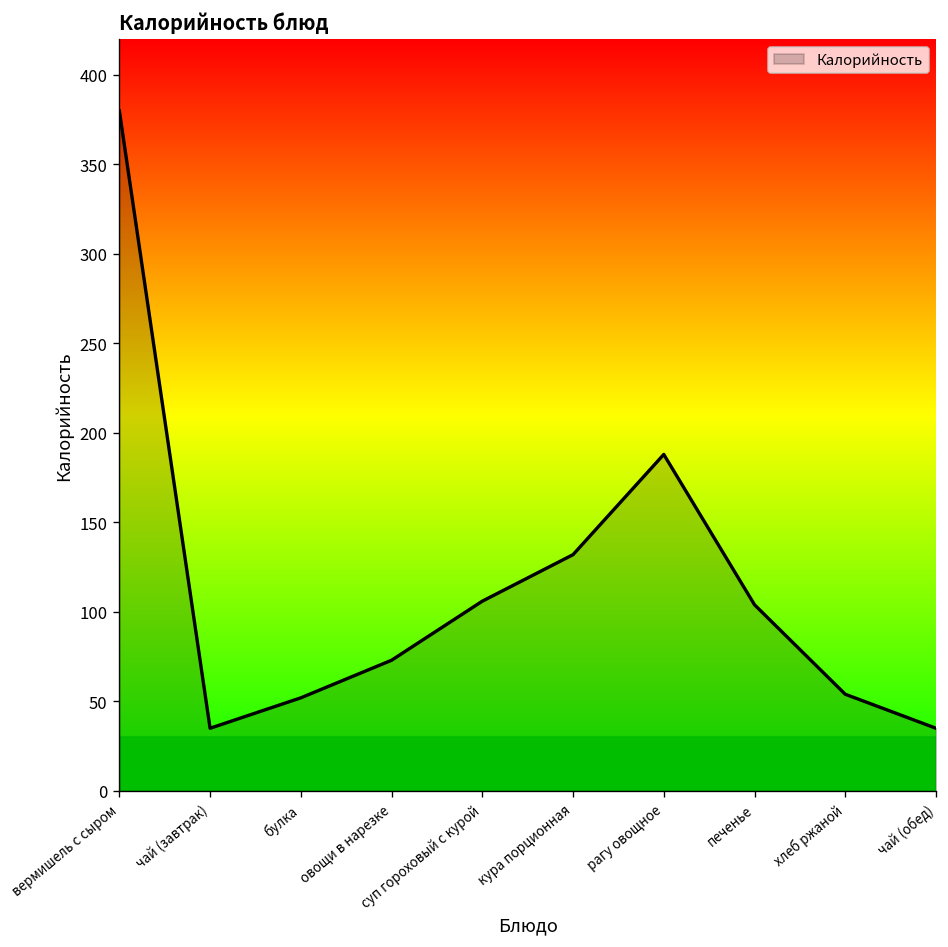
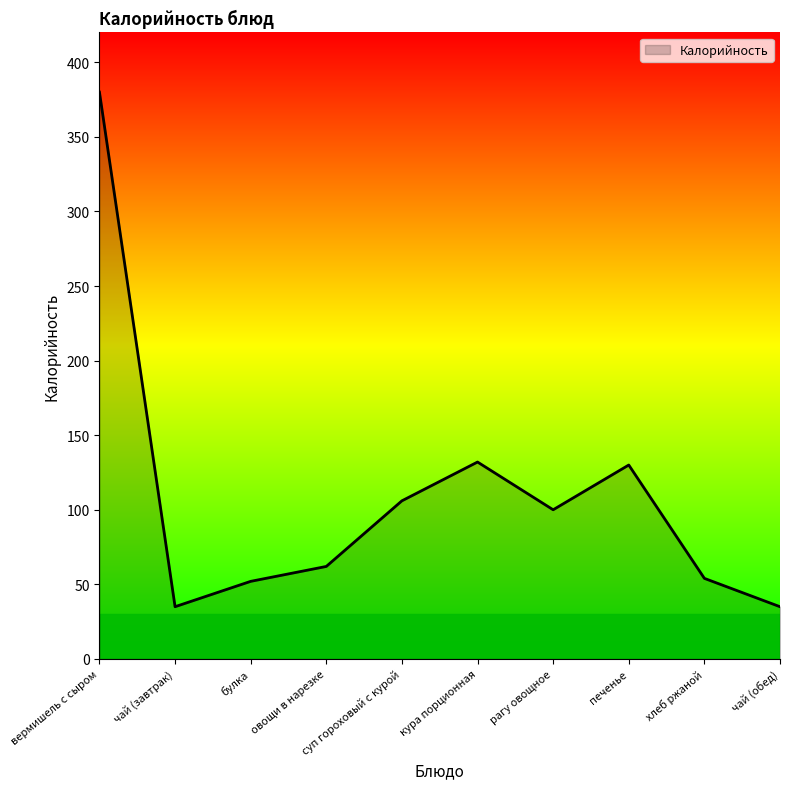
овощи в нарезке: 73 -> 62
рагу овощное: 188 -> 100
печенье: 104 -> 130
